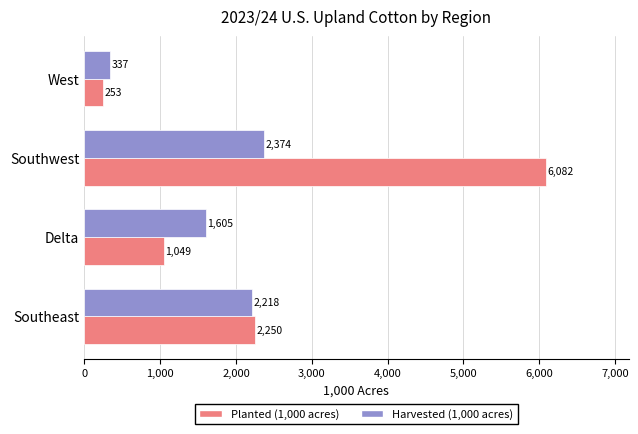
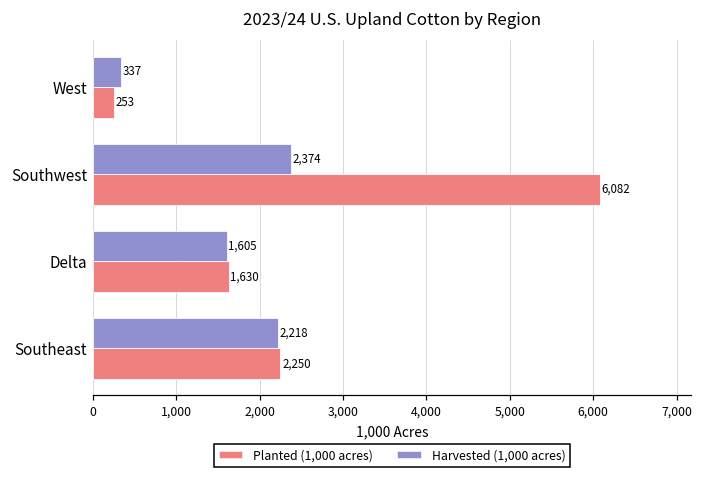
Planted (1,000 acres), Delta: 1,049 -> 1,630
